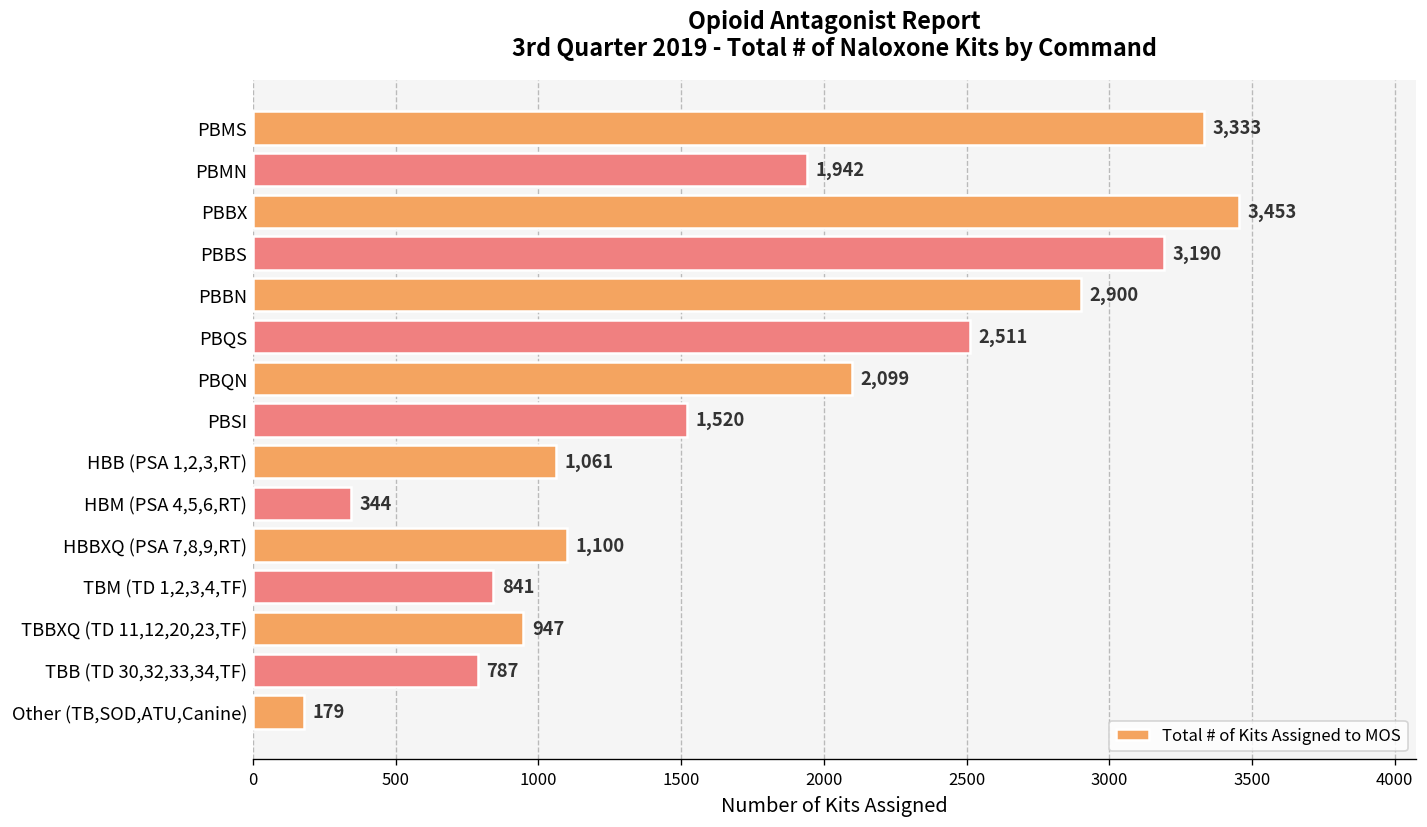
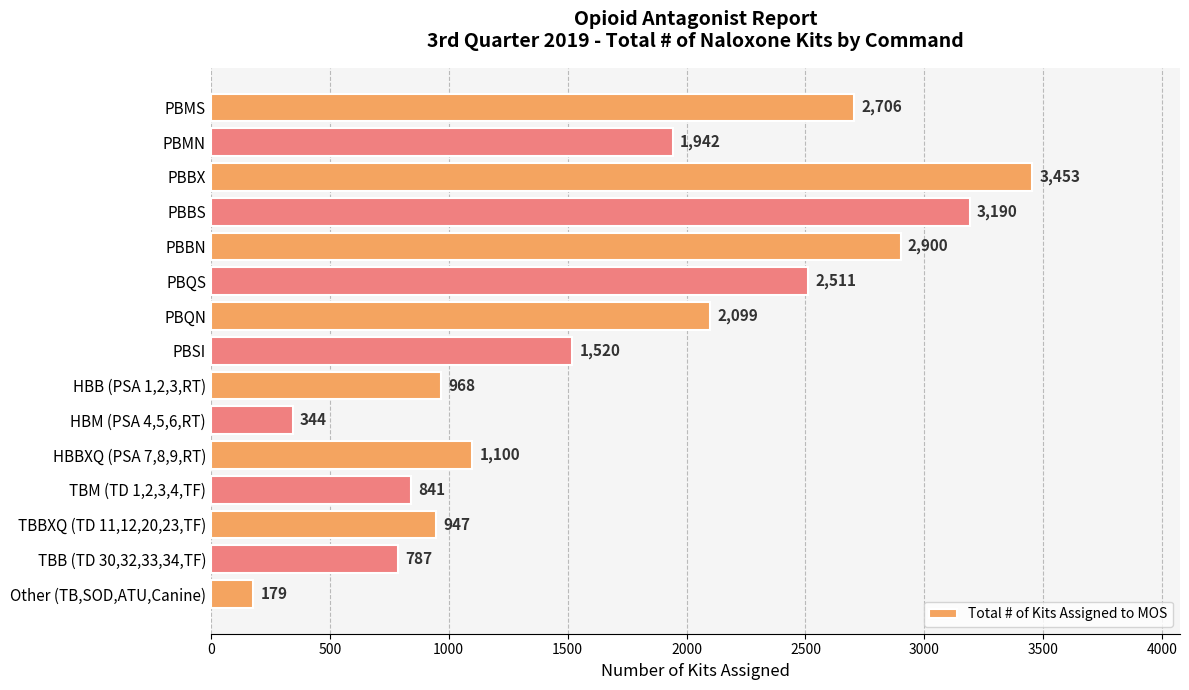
PBMS: 3,333 -> 2,706
HBB (PSA 1,2,3,RT): 1,061 -> 968
